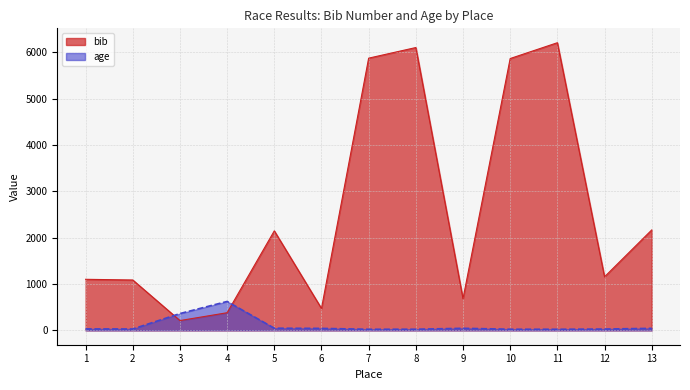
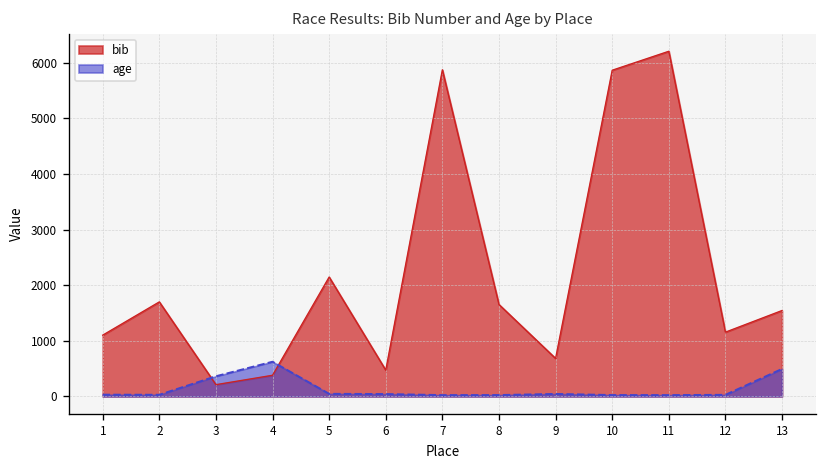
bib, 2: 1100 -> 1700
bib, 8: 6100 -> 1700
bib, 13: 2200 -> 1500
age, 13: 0 -> 500
